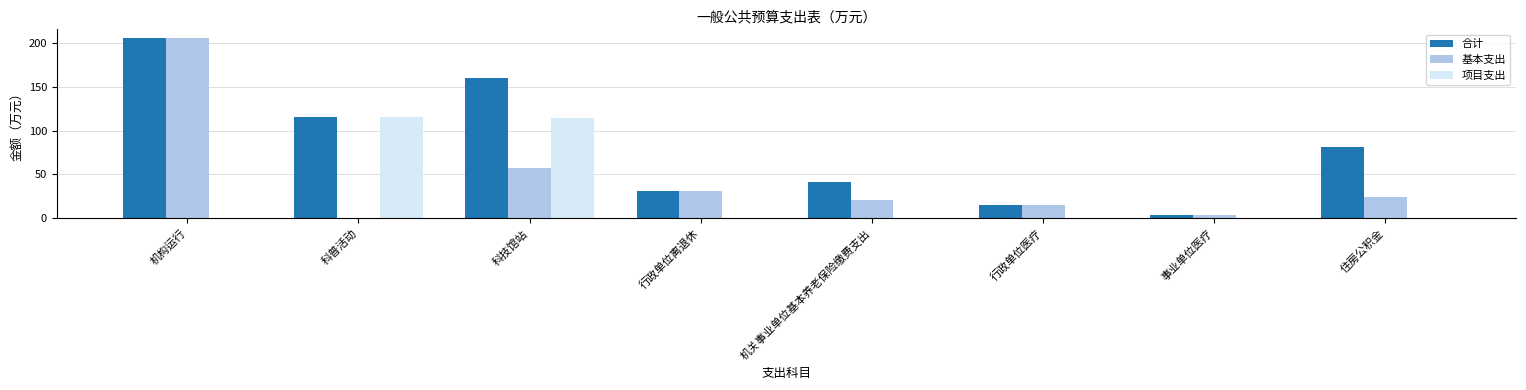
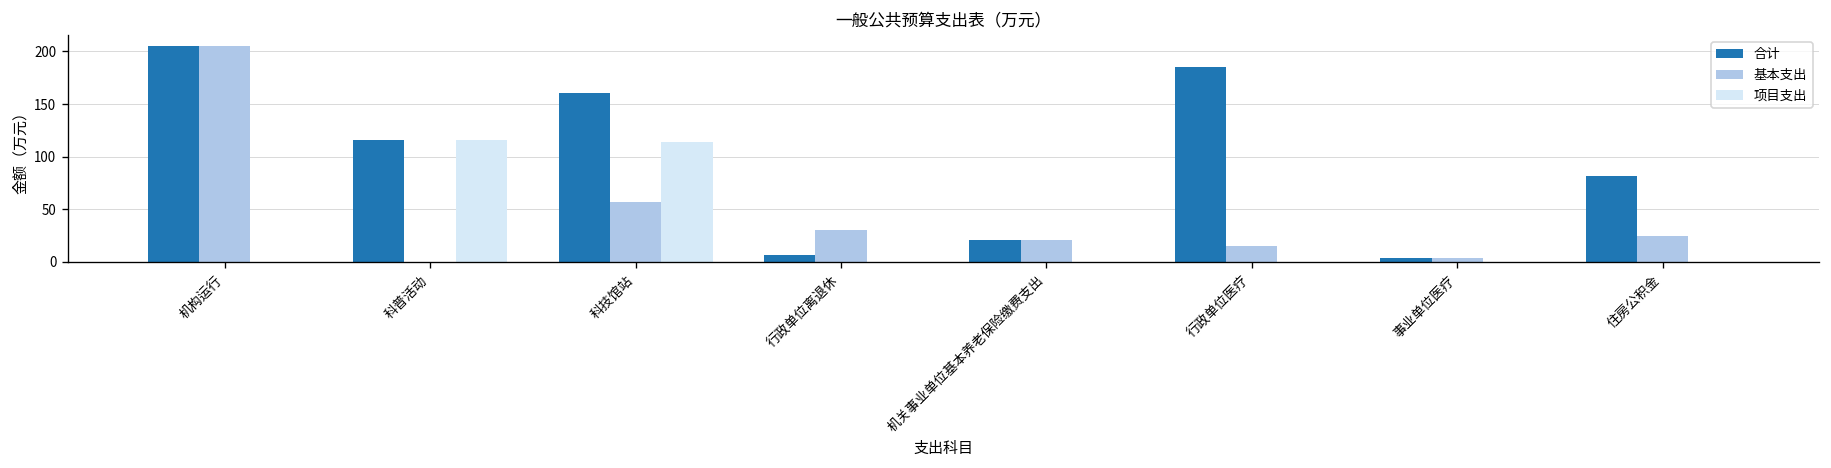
合计, 行政单位离退休: 30 -> 10
合计, 机关事业单位基本养老保险缴费支出: 40 -> 20
合计, 行政单位医疗: 20 -> 180
